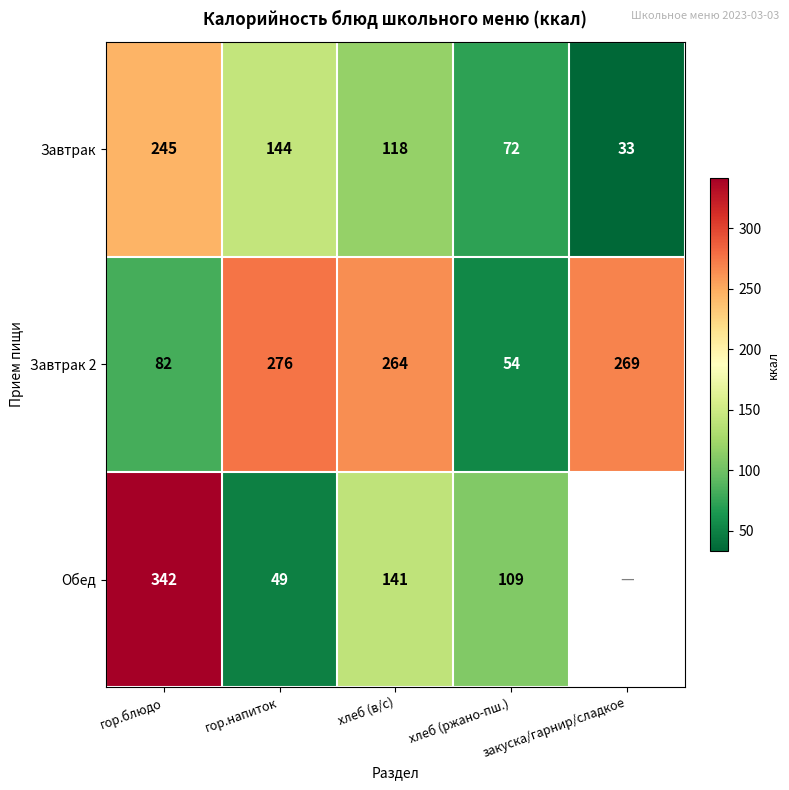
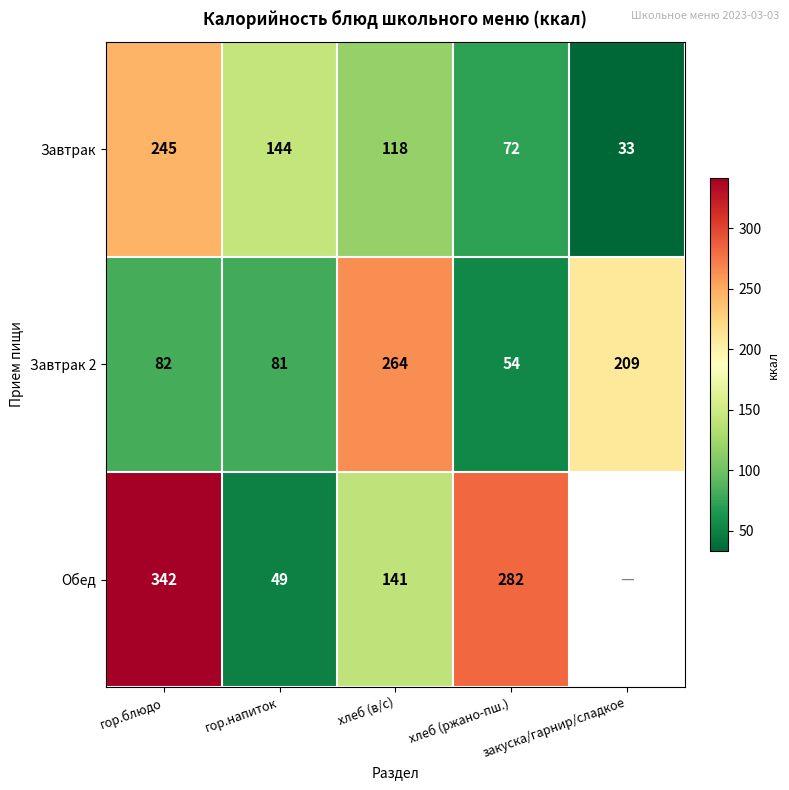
Завтрак 2, гор.напиток: 276 -> 81
Завтрак 2, закуска/гарнир/сладкое: 269 -> 209
Обед, хлеб (ржано-пш.): 109 -> 282
